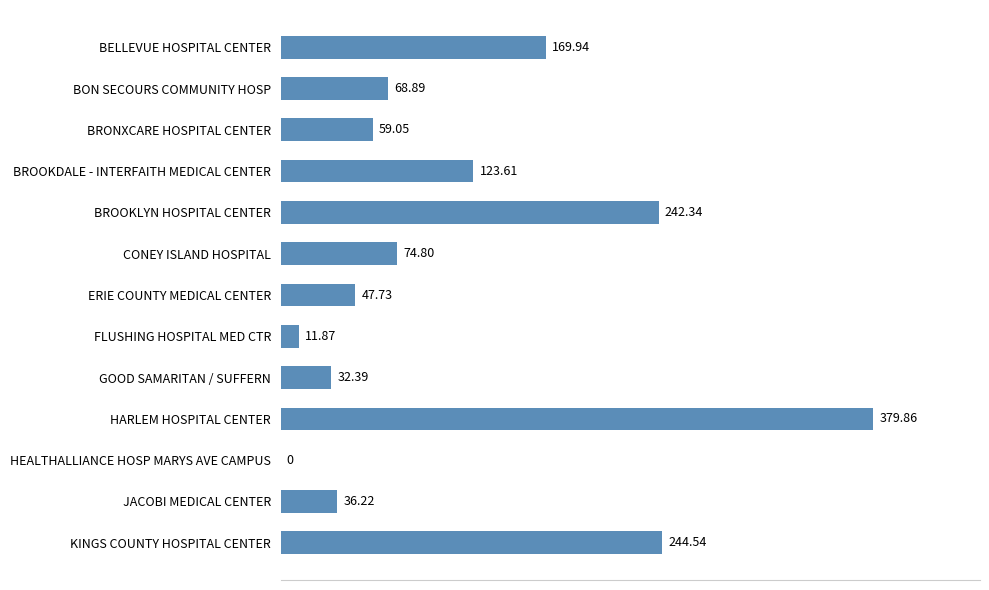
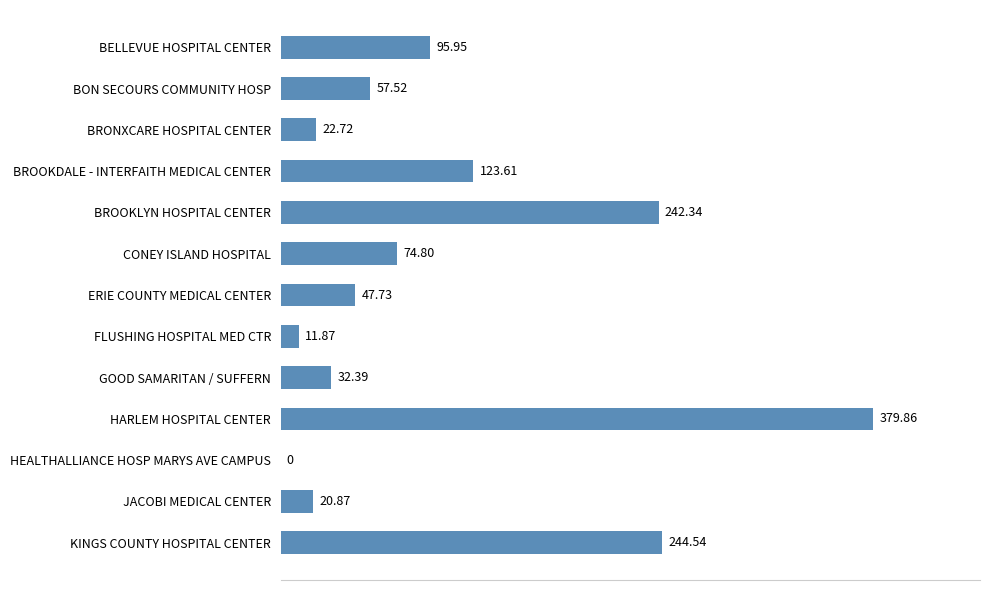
BELLEVUE HOSPITAL CENTER: 169.94 -> 95.95
BON SECOURS COMMUNITY HOSP: 68.89 -> 57.52
BRONXCARE HOSPITAL CENTER: 59.05 -> 22.72
JACOBI MEDICAL CENTER: 36.22 -> 20.87
